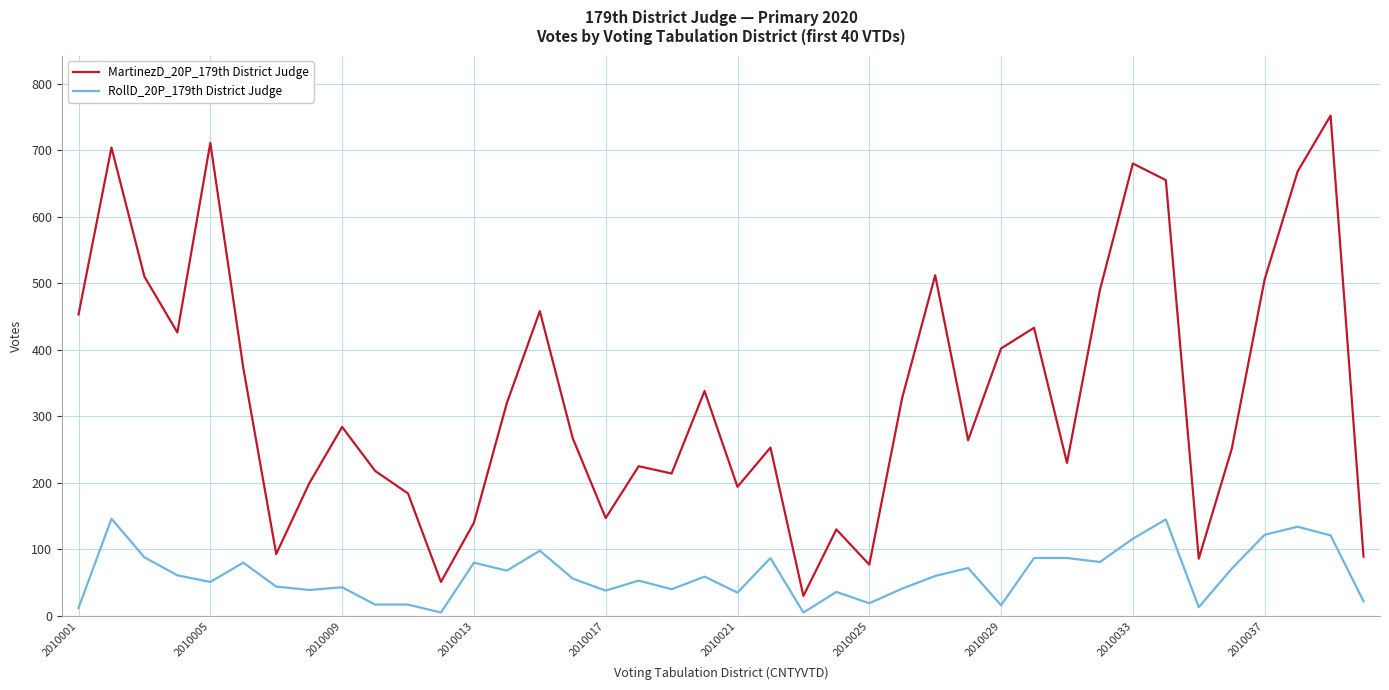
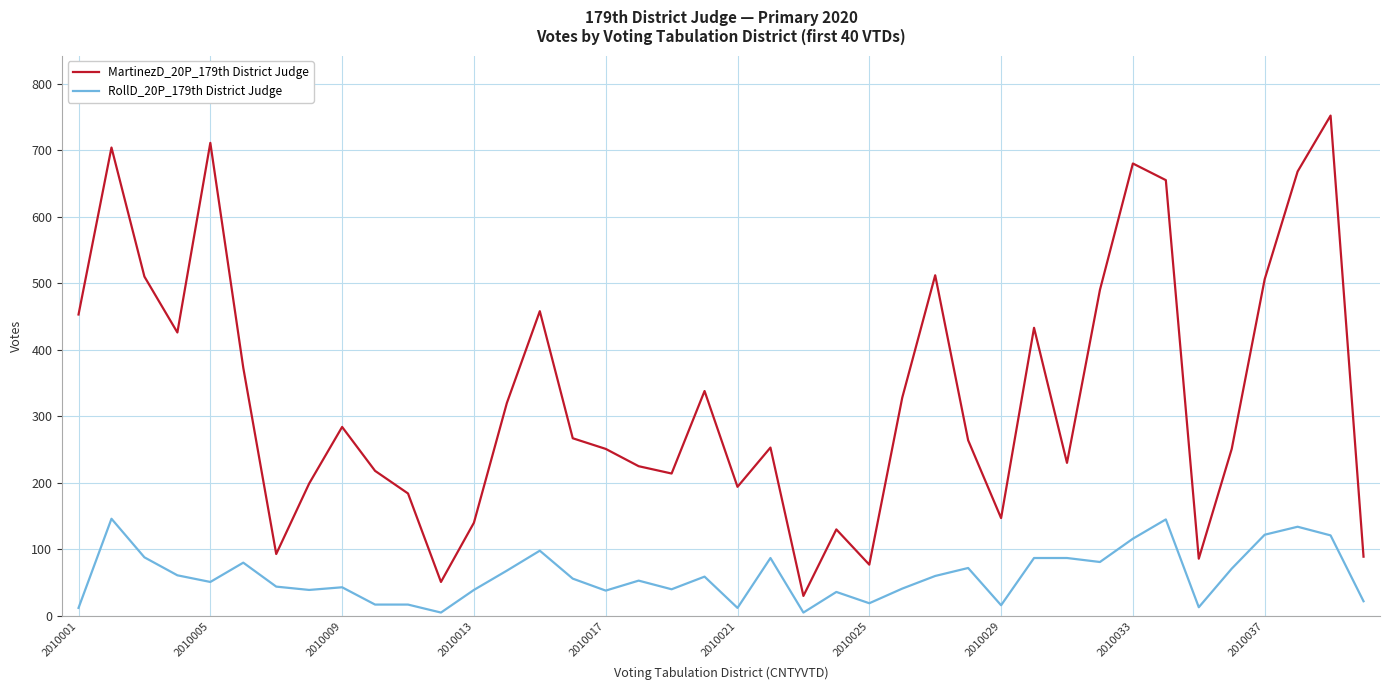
RollD_20P_179th District Judge, 2010013: 80 -> 40
MartinezD_20P_179th District Judge, 2010017: 150 -> 250
RollD_20P_179th District Judge, 2010021: 40 -> 10
MartinezD_20P_179th District Judge, 2010029: 400 -> 150
